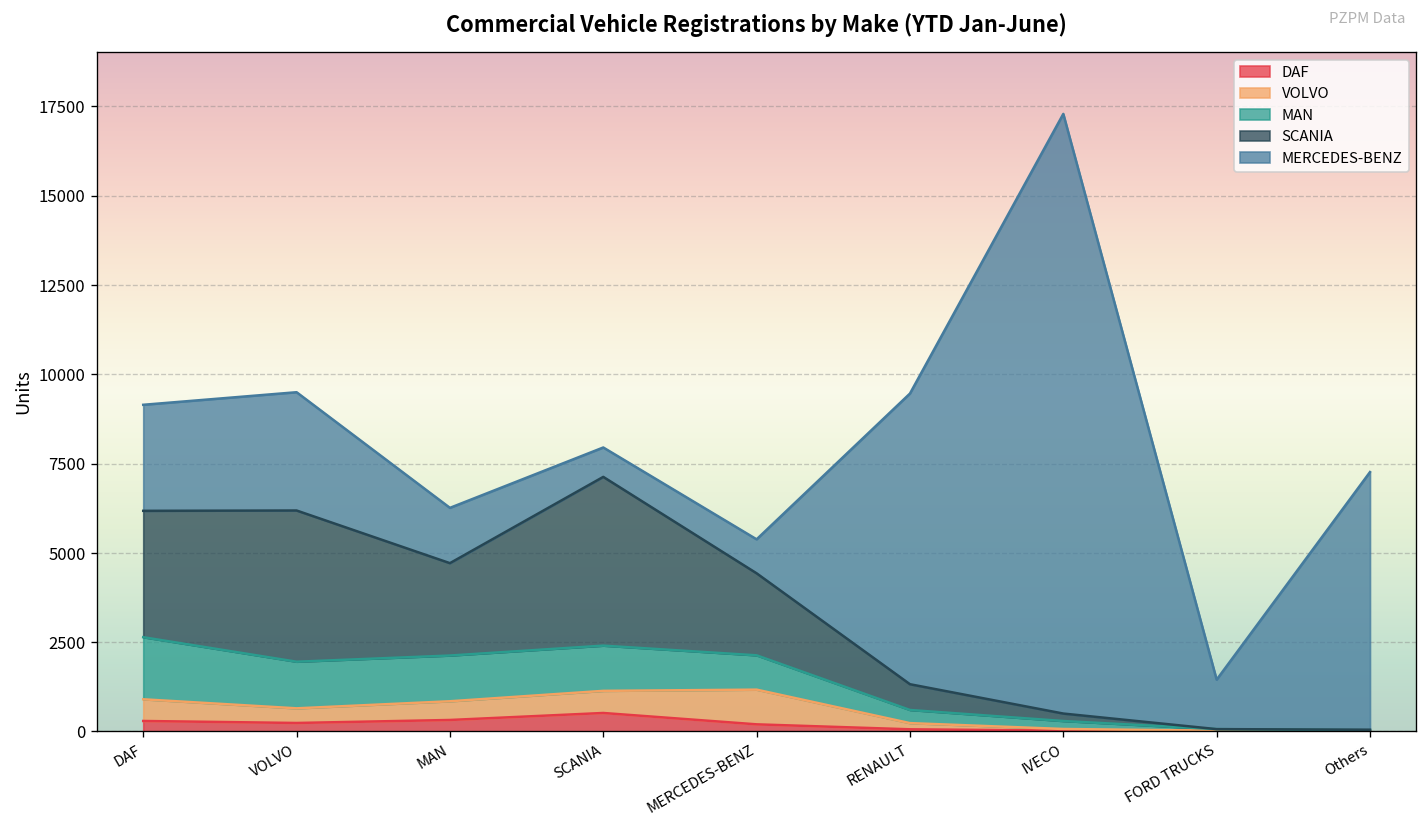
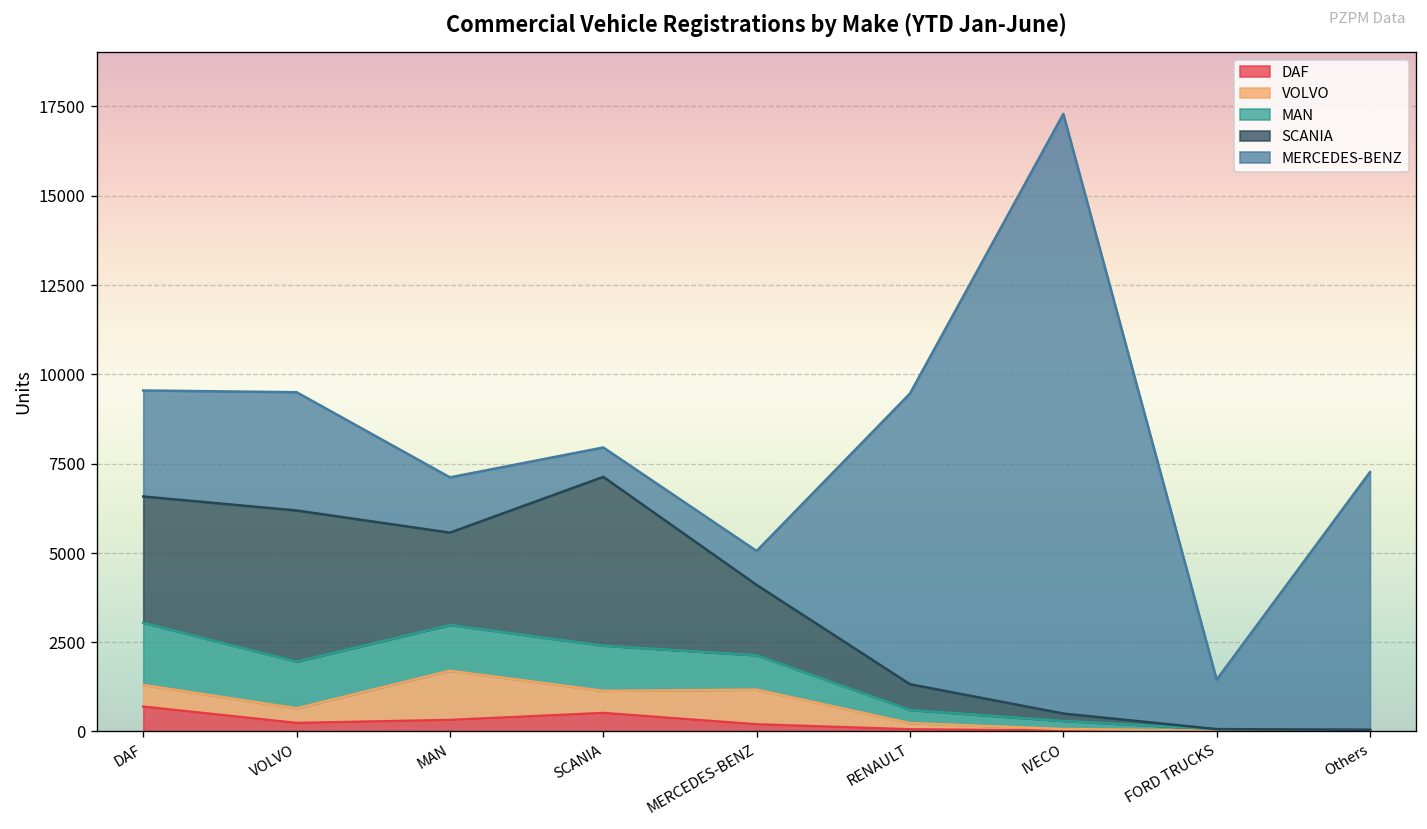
DAF, DAF: 300 -> 700
VOLVO, MAN: 500 -> 1400
SCANIA, MERCEDES-BENZ: 2300 -> 2000
